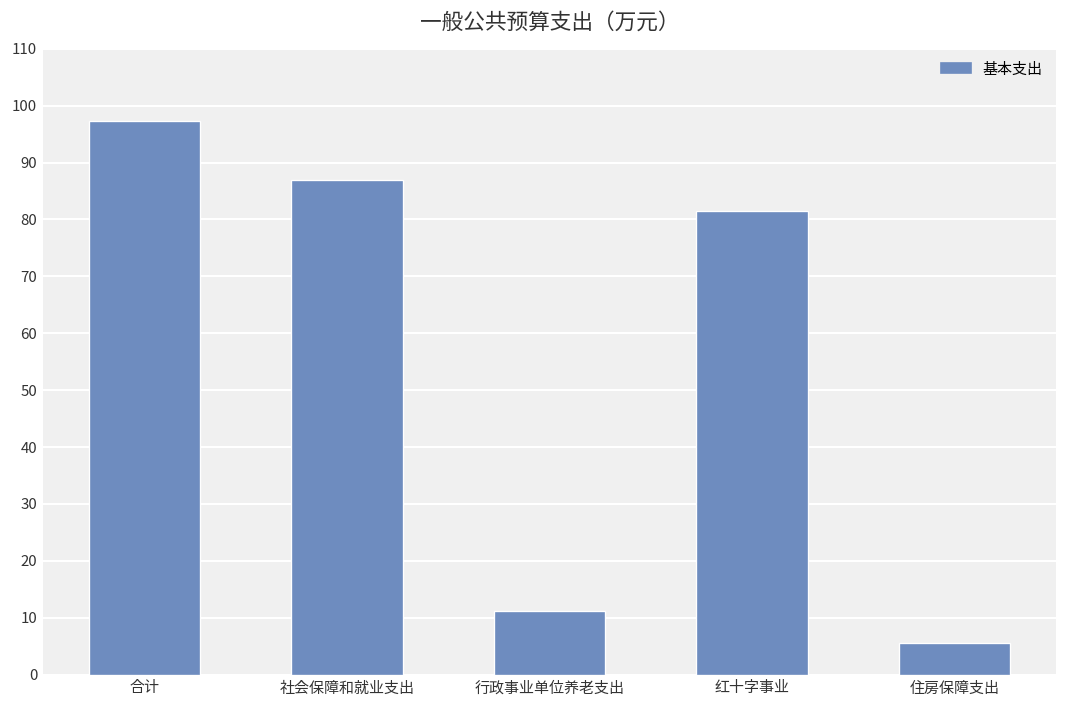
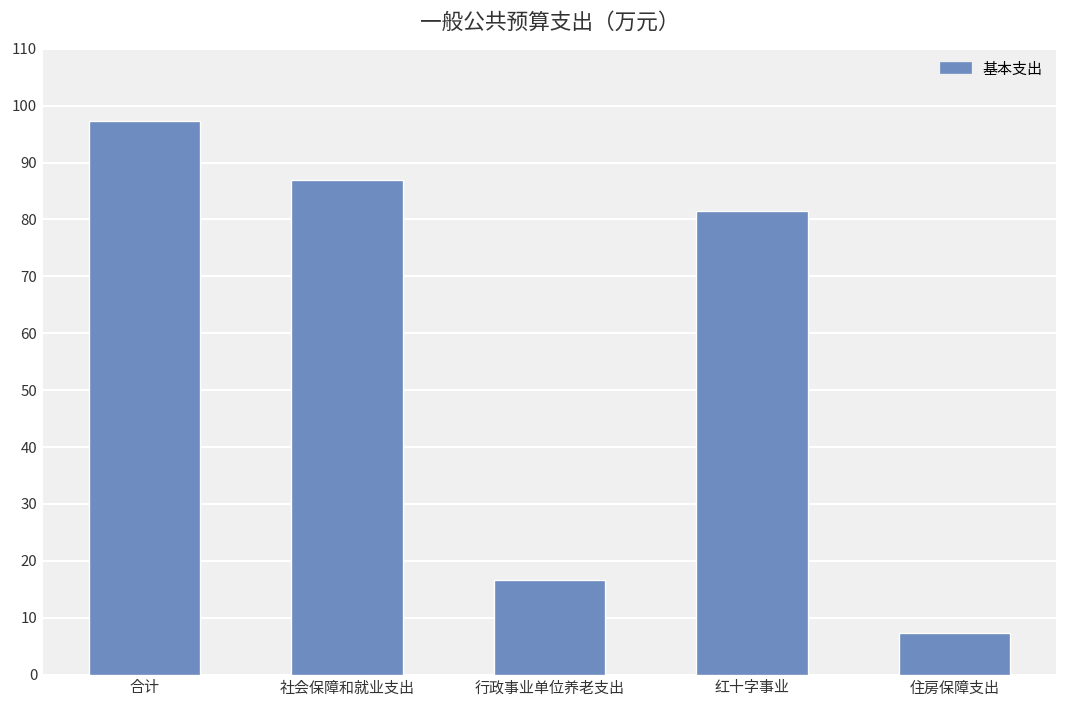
行政事业单位养老支出: 11 -> 17
住房保障支出: 6 -> 7
